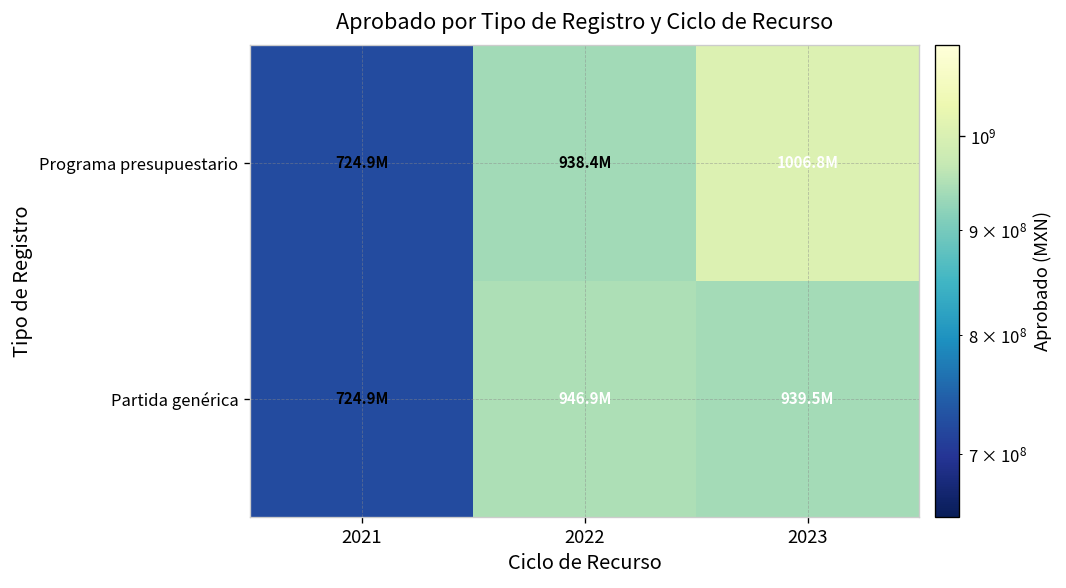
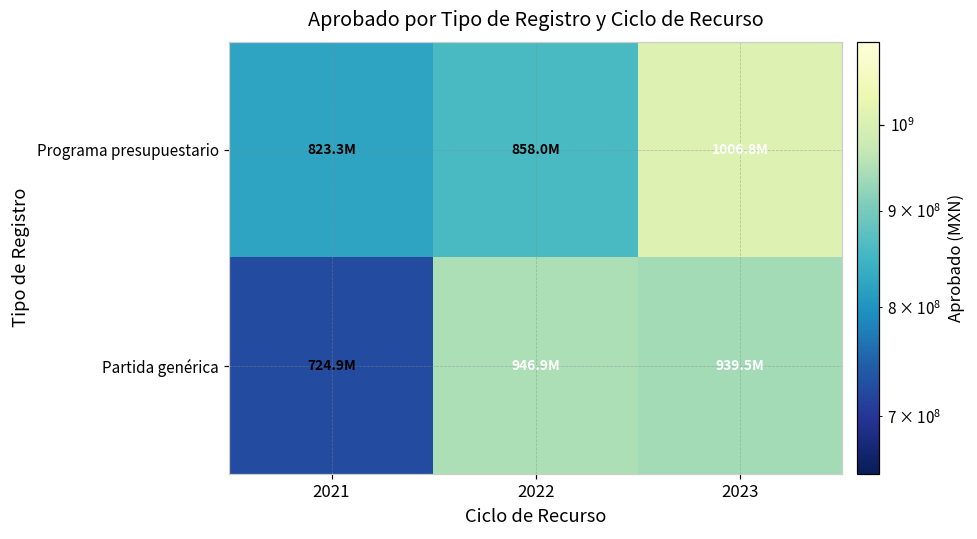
Programa presupuestario, 2021: 724.9M -> 823.3M
Programa presupuestario, 2022: 938.4M -> 858.0M
